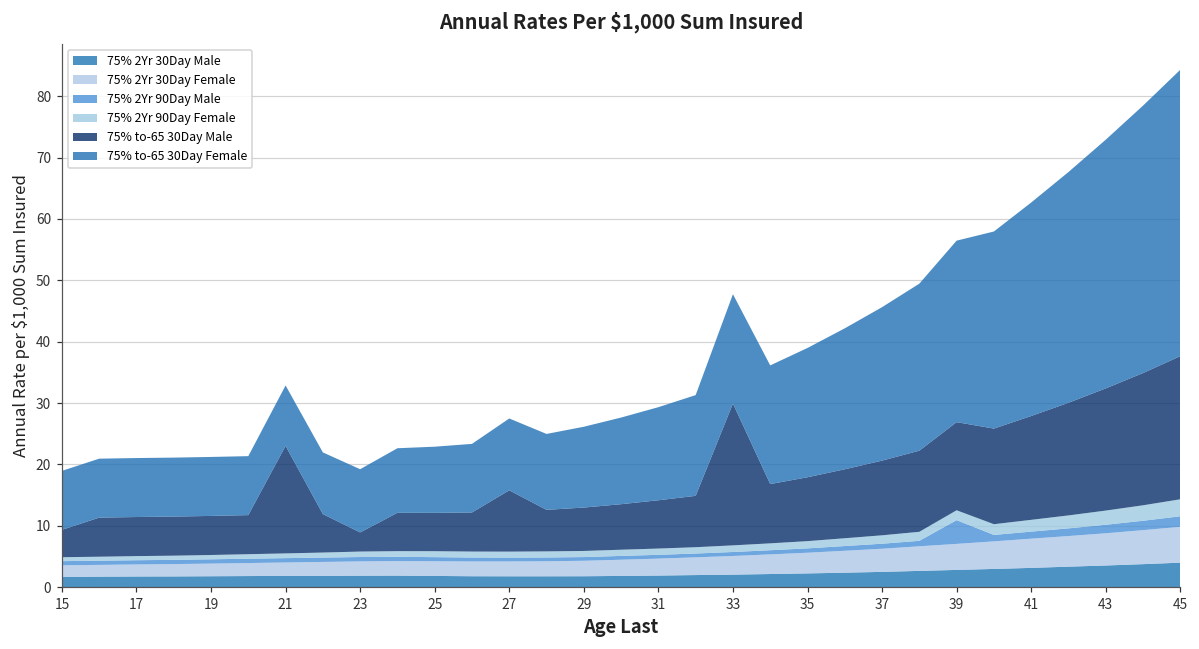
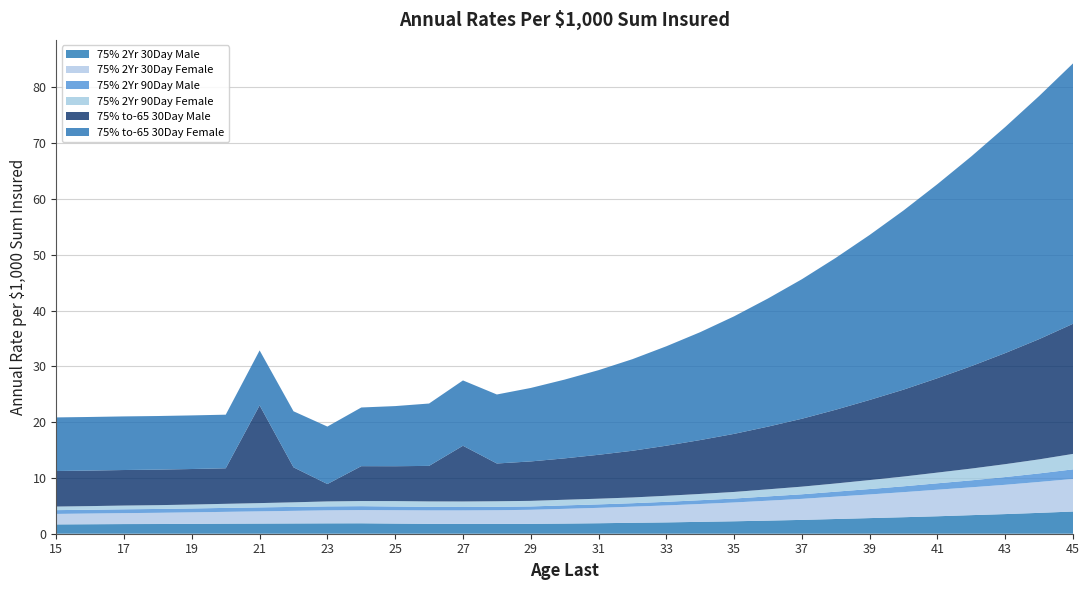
75% to-65 30Day Male, 15: 4 -> 6
75% to-65 30Day Male, 33: 23 -> 9
75% 2Yr 90Day Male, 39: 4 -> 1
